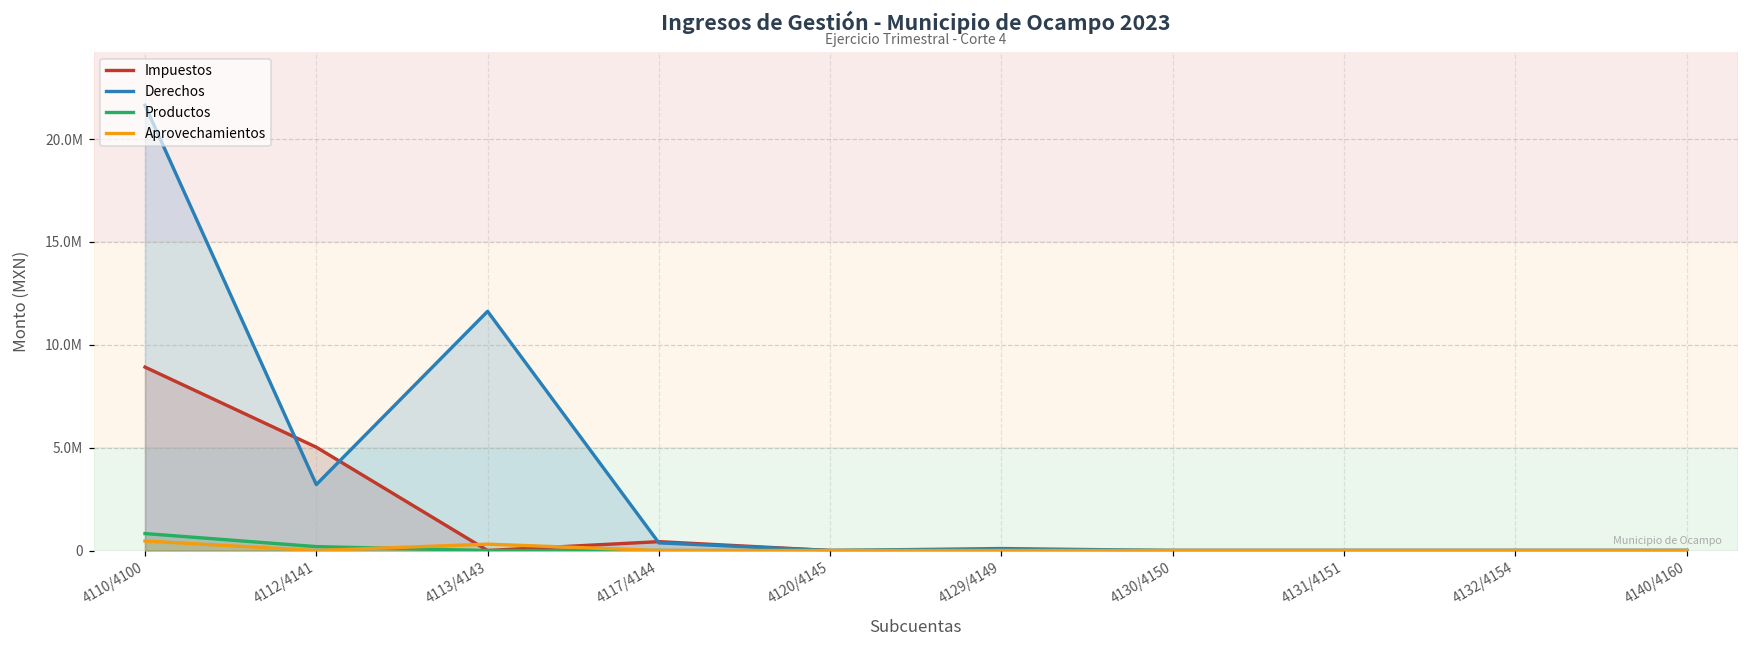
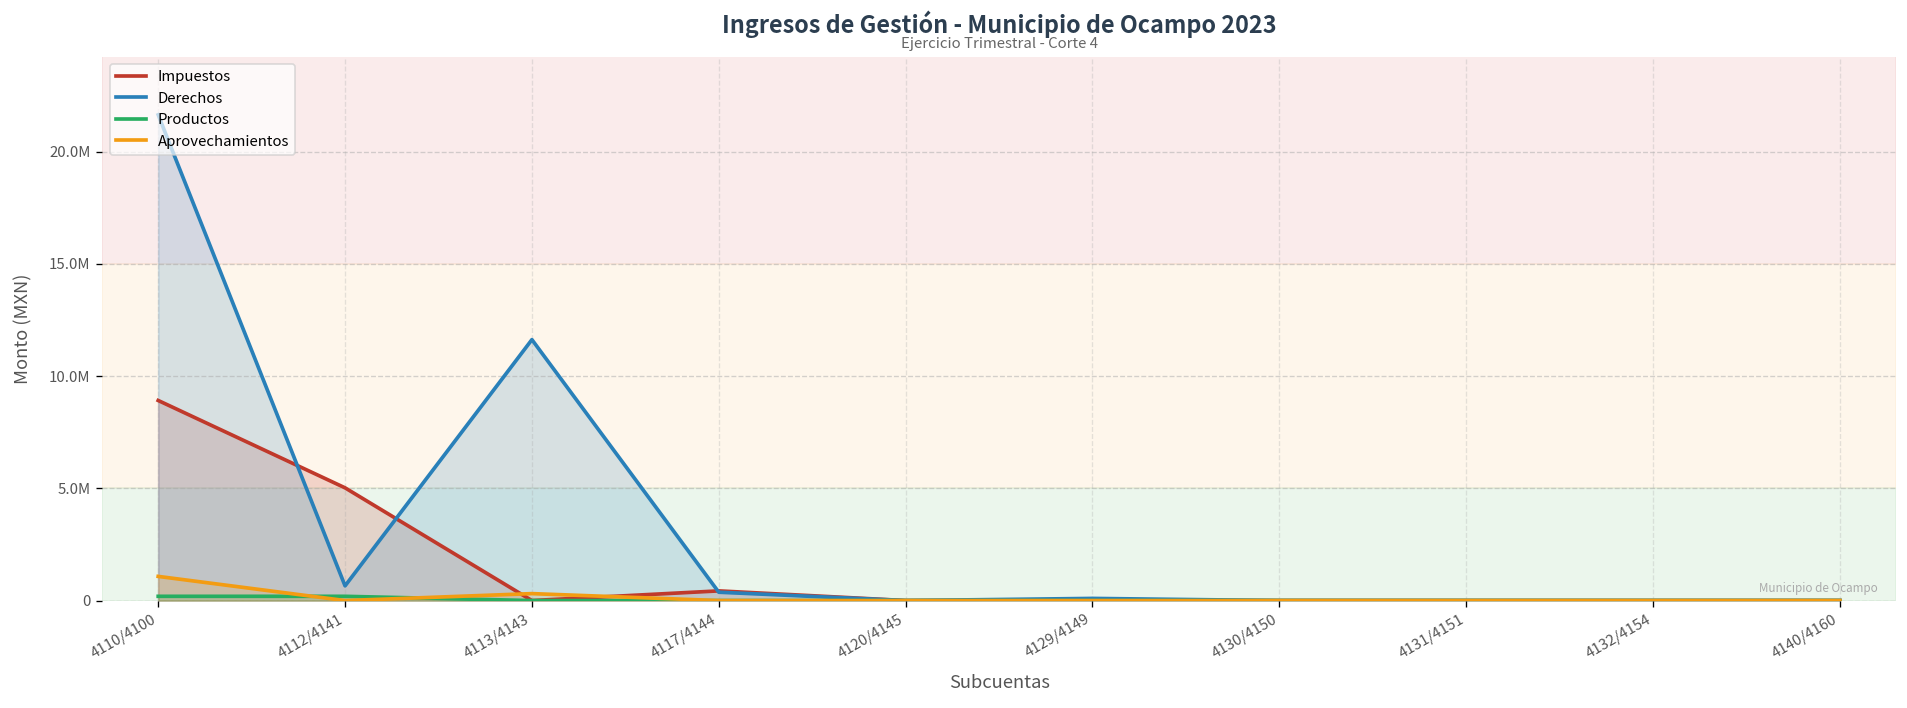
Productos, 4110/4100: 800000 -> 200000
Aprovechamientos, 4110/4100: 500000 -> 1100000
Derechos, 4112/4141: 3200000 -> 700000
